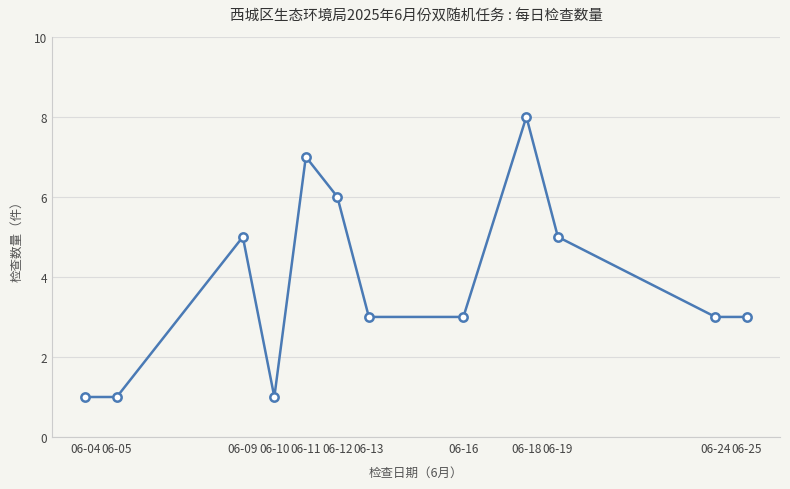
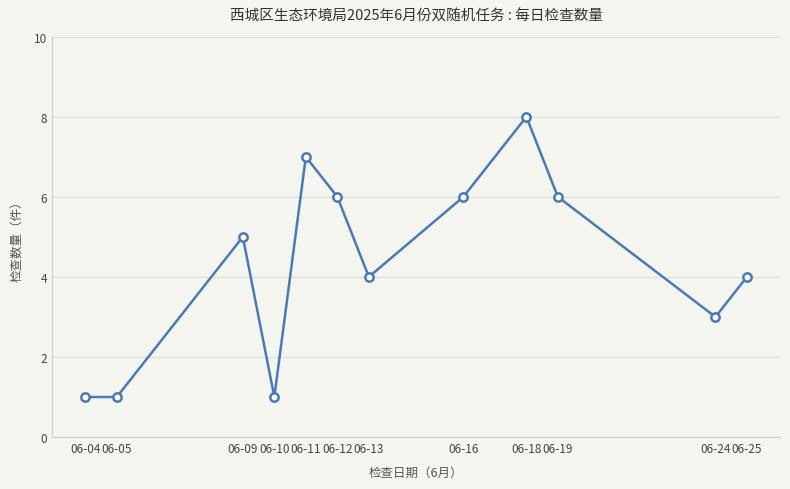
06-13: 3 -> 4
06-16: 3 -> 6
06-19: 5 -> 6
06-25: 3 -> 4
